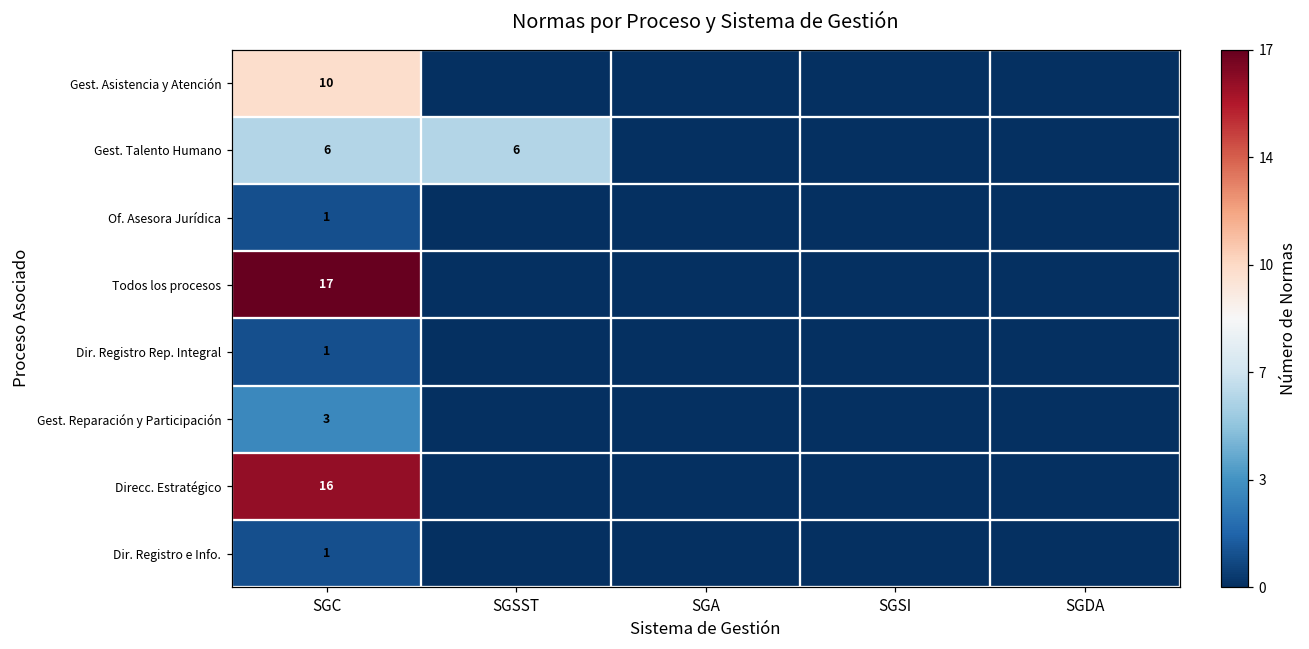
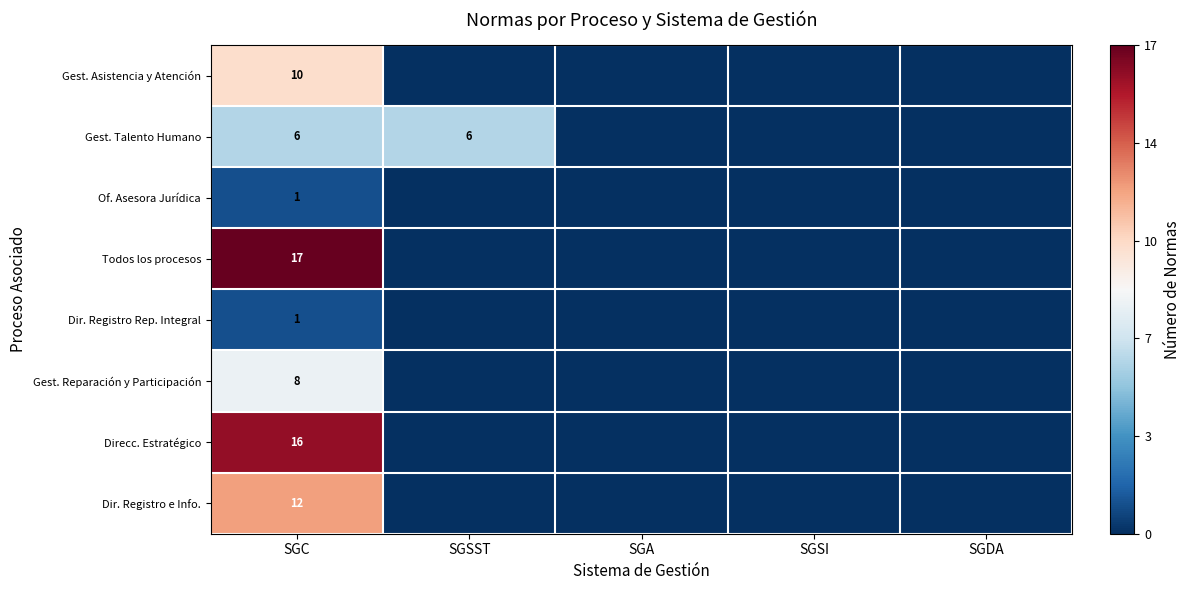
Gest. Reparación y Participación, SGC: 3 -> 8
Dir. Registro e Info., SGC: 1 -> 12
